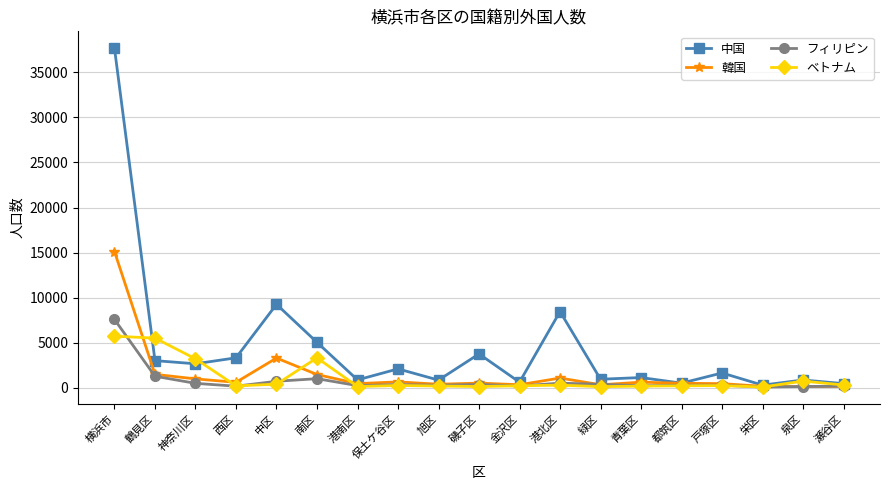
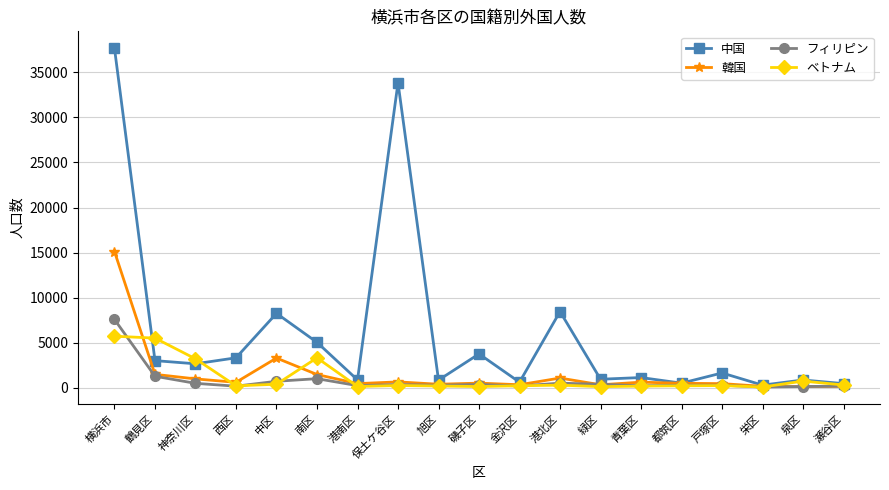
中国, 中区: 9000 -> 8000
中国, 保土ケ谷区: 2000 -> 34000
